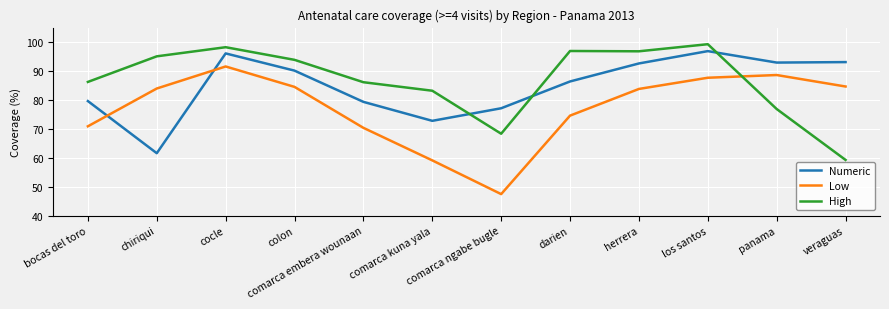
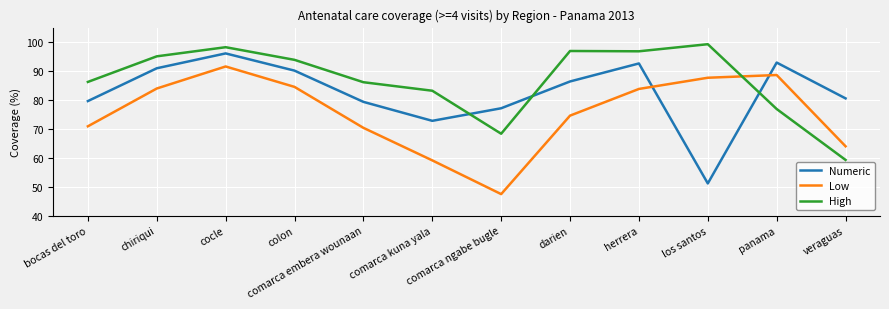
Numeric, chiriqui: 62 -> 91
Numeric, los santos: 97 -> 51
Numeric, veraguas: 93 -> 81
Low, veraguas: 85 -> 64
